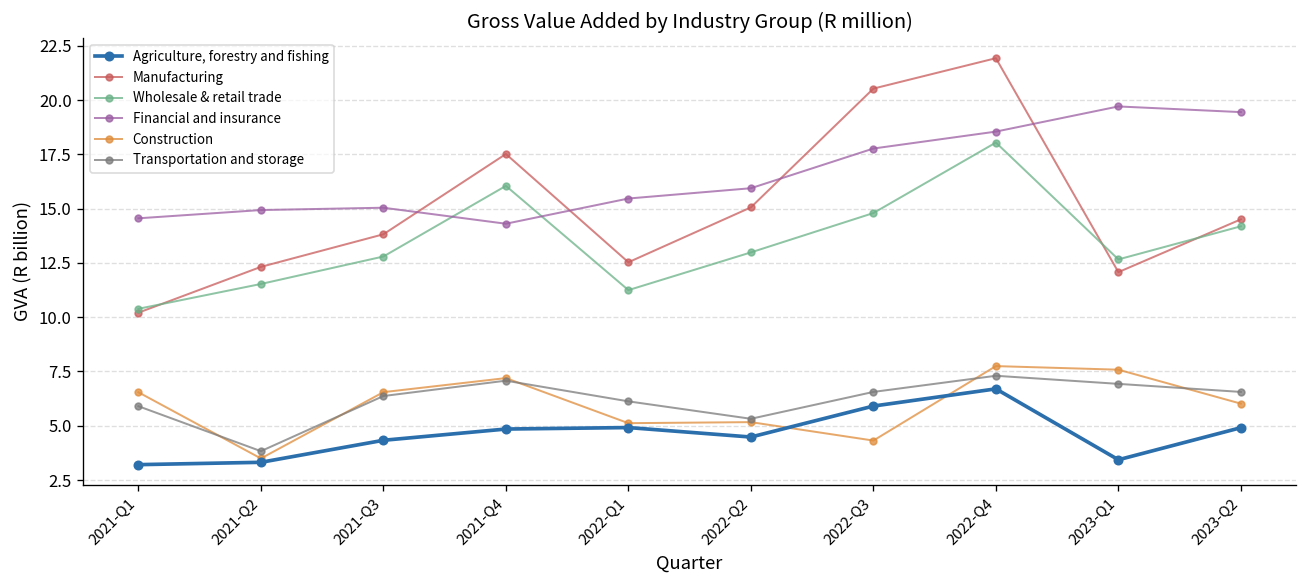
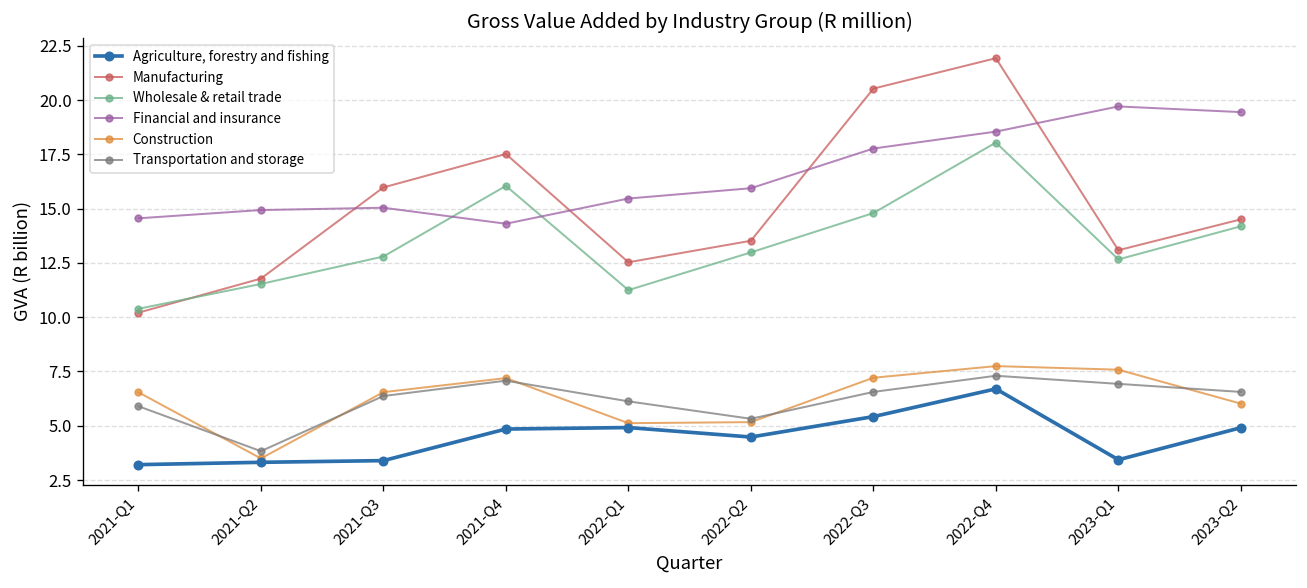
Manufacturing, 2021-Q2: 12.3 -> 11.8
Agriculture, forestry and fishing, 2021-Q3: 4.3 -> 3.4
Manufacturing, 2021-Q3: 13.8 -> 16.0
Manufacturing, 2022-Q2: 15.1 -> 13.5
Agriculture, forestry and fishing, 2022-Q3: 5.9 -> 5.4
Construction, 2022-Q3: 4.3 -> 7.2
Manufacturing, 2023-Q1: 12.1 -> 13.1
